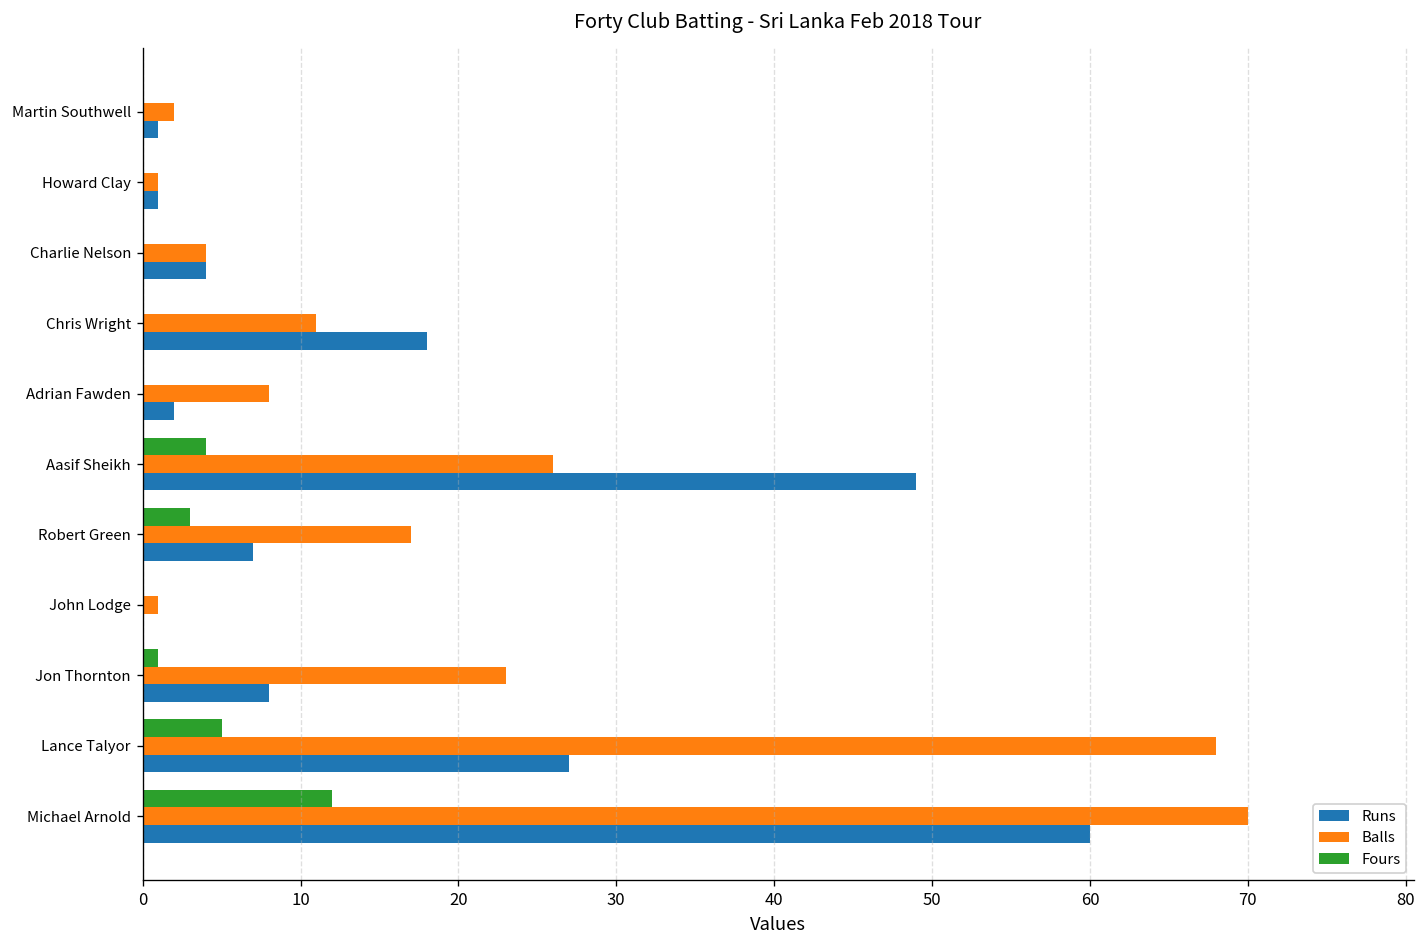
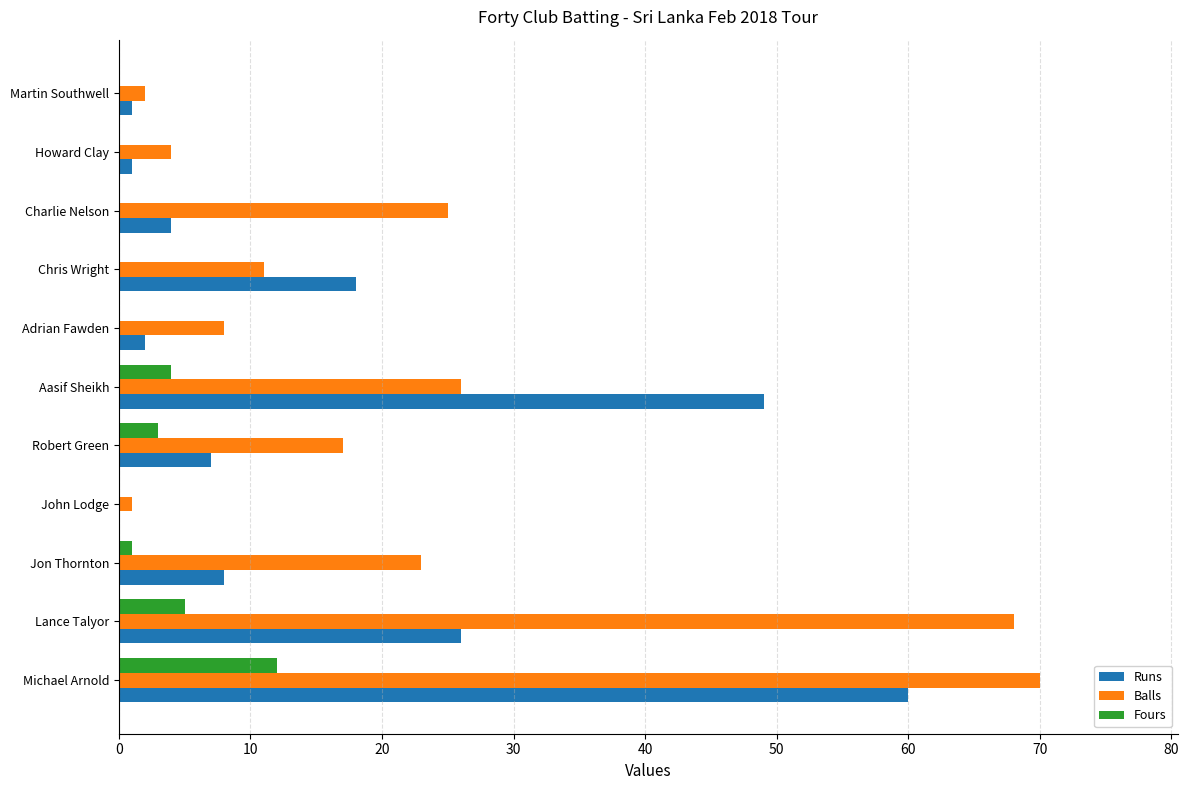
Balls, Howard Clay: 1 -> 4
Balls, Charlie Nelson: 4 -> 25
Runs, Lance Talyor: 27 -> 26
